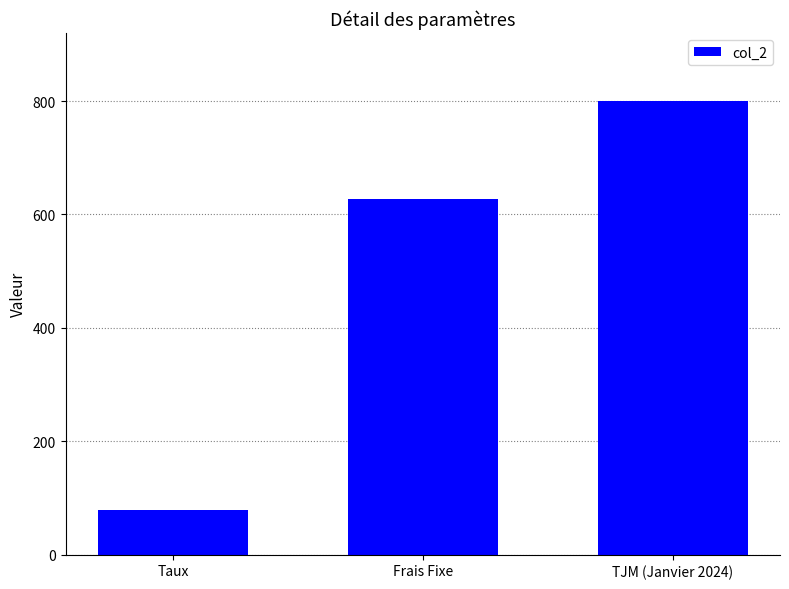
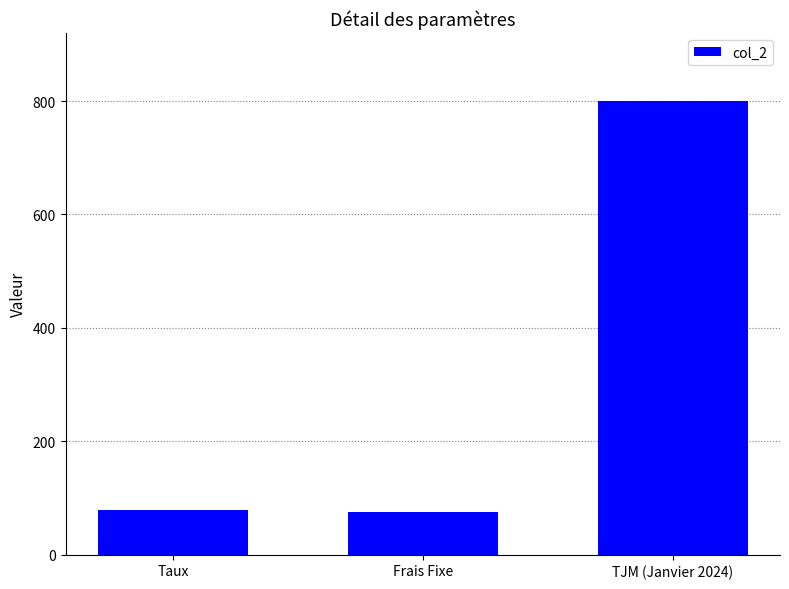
Frais Fixe: 630 -> 80
